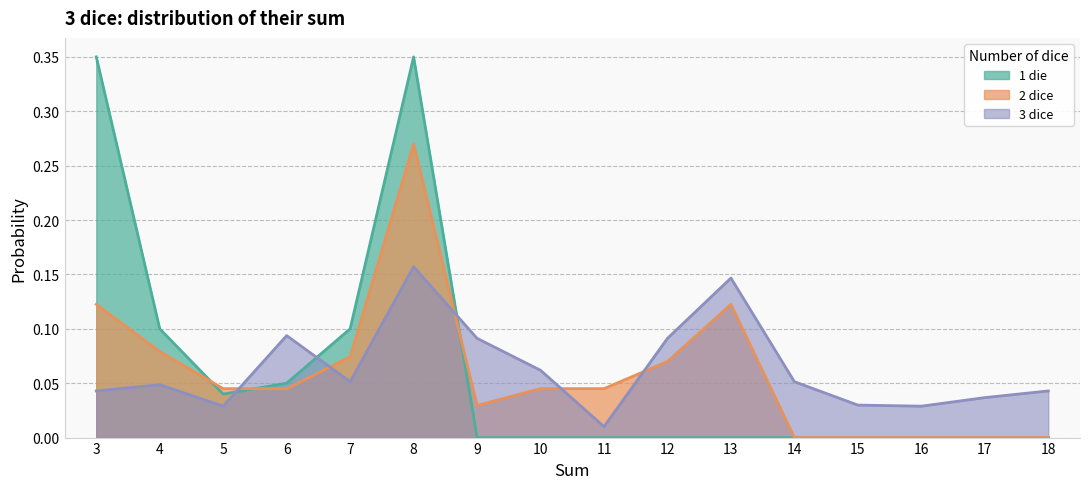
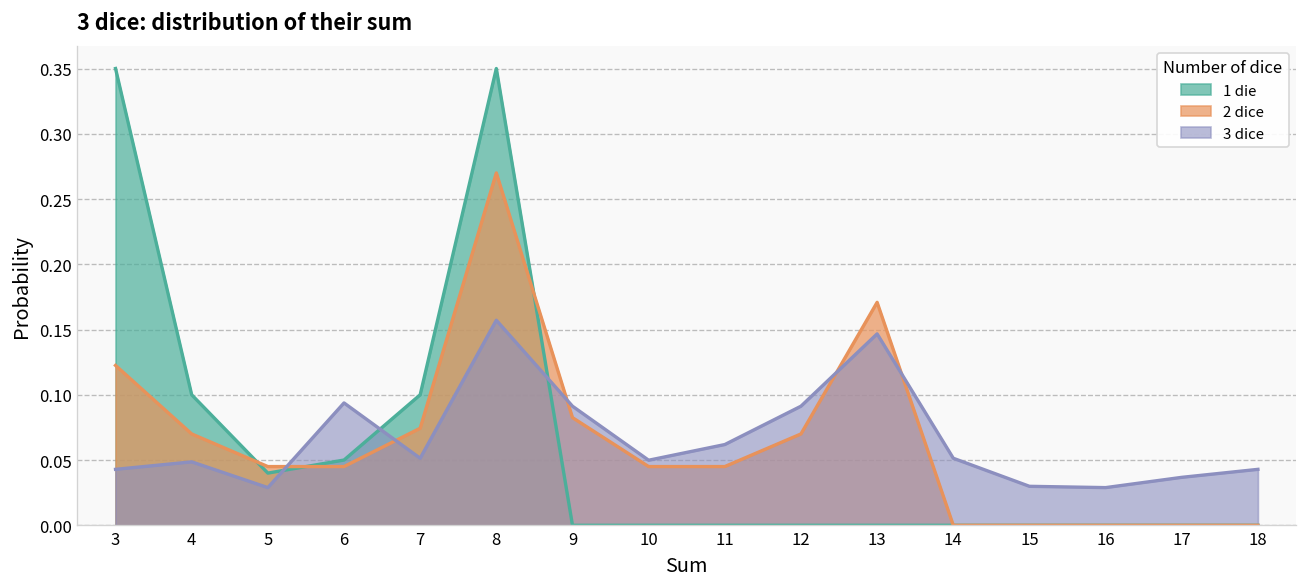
2 dice, 4: 0.079 -> 0.070
2 dice, 9: 0.030 -> 0.082
3 dice, 10: 0.062 -> 0.050
3 dice, 11: 0.010 -> 0.062
2 dice, 13: 0.122 -> 0.171
